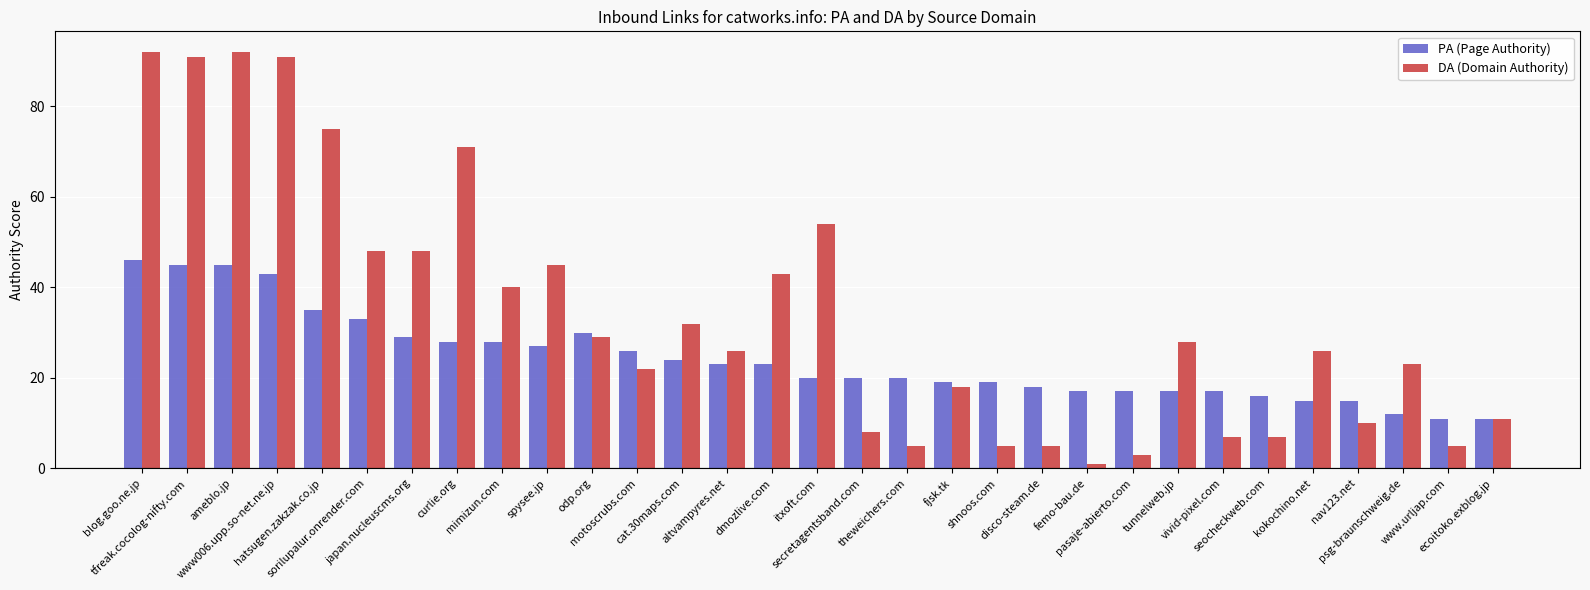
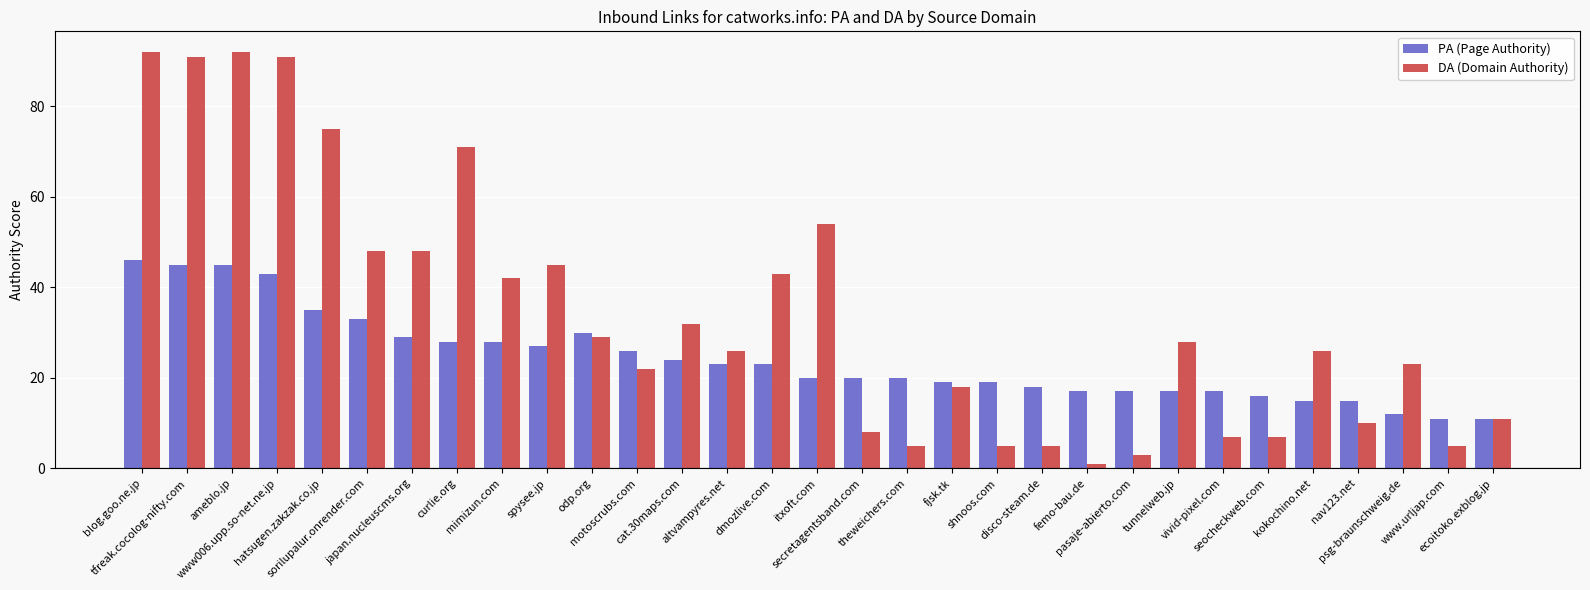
DA (Domain Authority), mimizun.com: 40 -> 42
